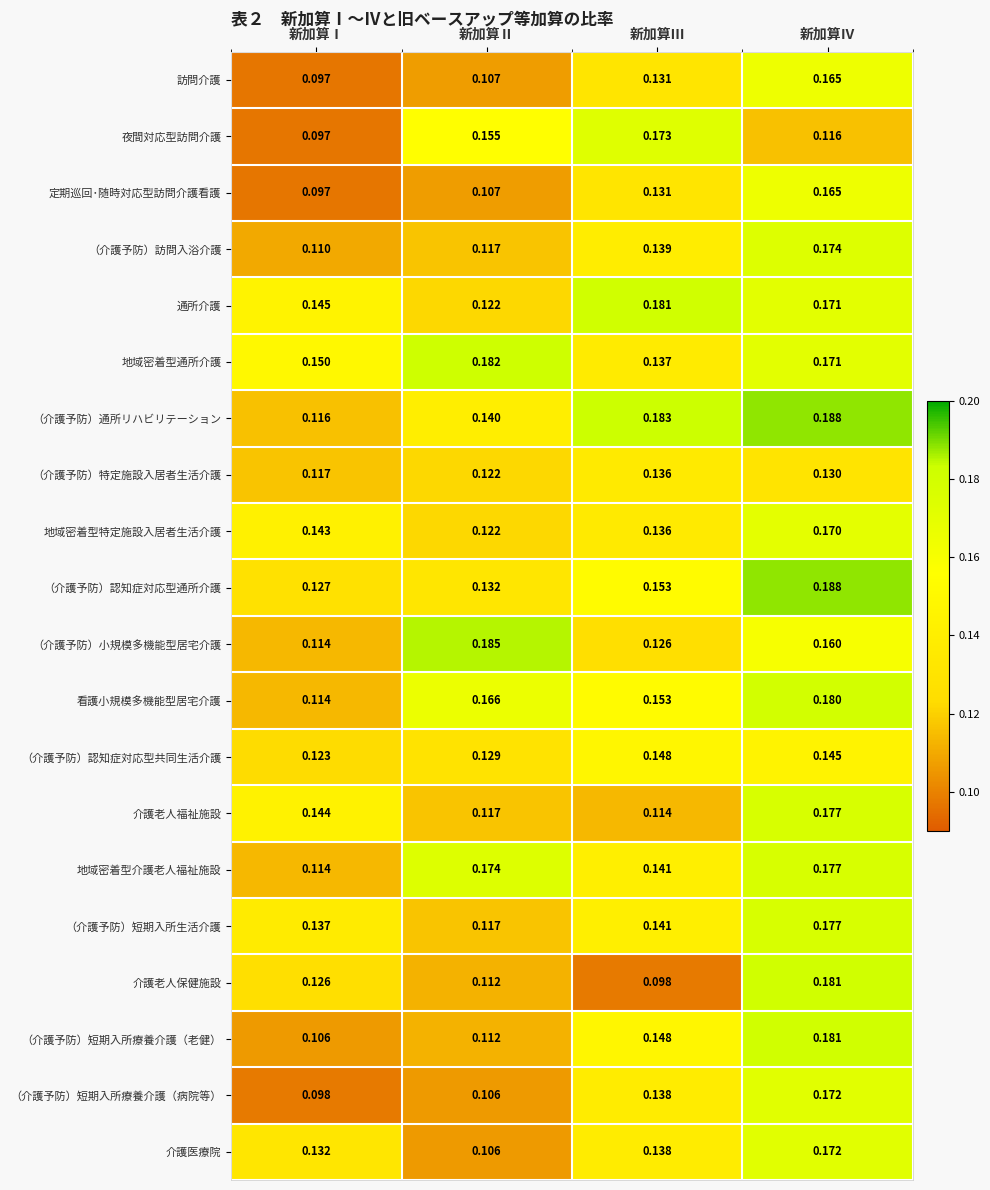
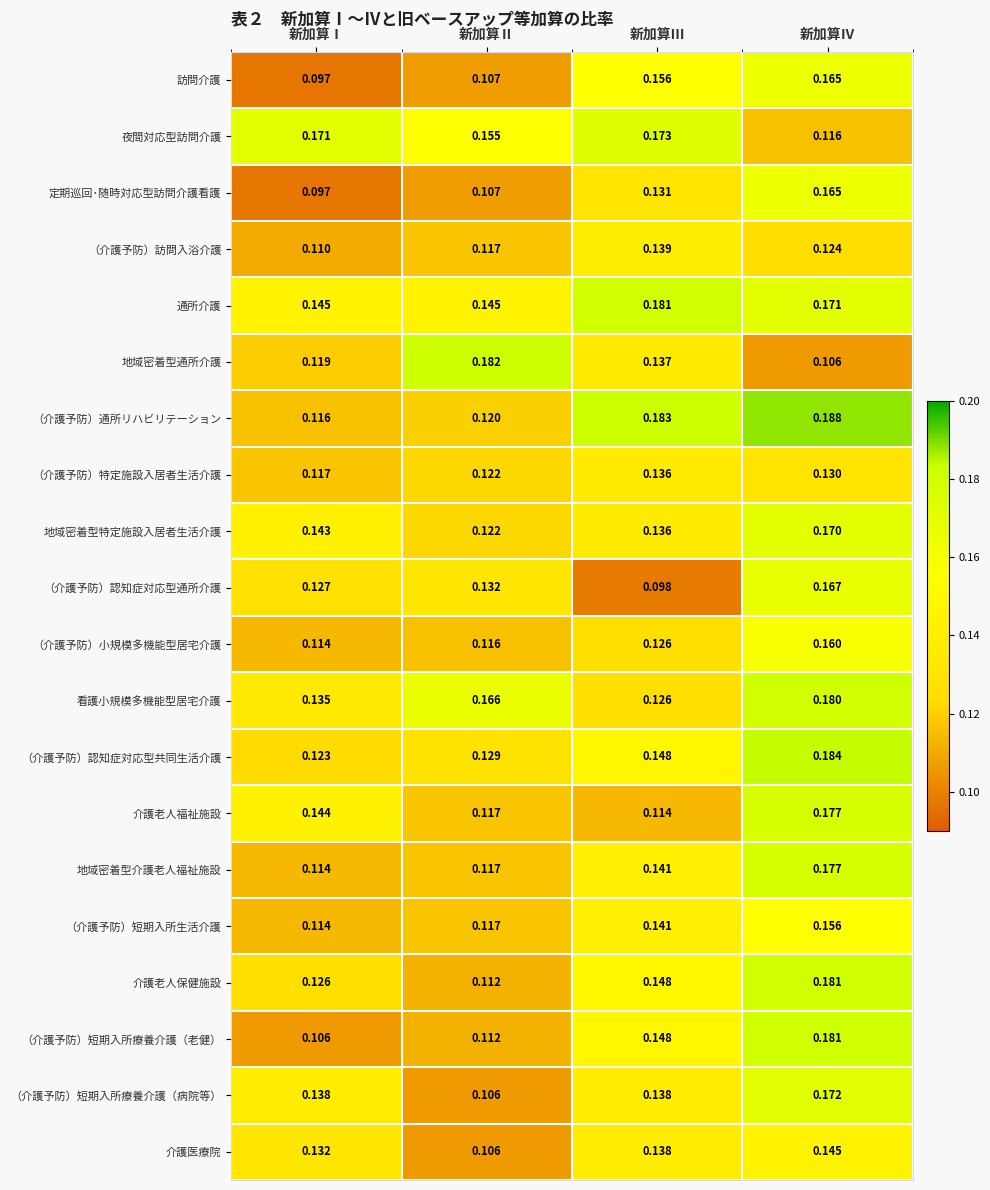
訪問介護, 新加算Ⅲ: 0.131 -> 0.156
夜間対応型訪問介護, 新加算Ⅰ: 0.097 -> 0.171
（介護予防）訪問入浴介護, 新加算Ⅳ: 0.174 -> 0.124
通所介護, 新加算Ⅱ: 0.122 -> 0.145
地域密着型通所介護, 新加算Ⅰ: 0.150 -> 0.119
地域密着型通所介護, 新加算Ⅳ: 0.171 -> 0.106
（介護予防）通所リハビリテーション, 新加算Ⅱ: 0.140 -> 0.120
（介護予防）認知症対応型通所介護, 新加算Ⅲ: 0.153 -> 0.098
（介護予防）認知症対応型通所介護, 新加算Ⅳ: 0.188 -> 0.167
（介護予防）小規模多機能型居宅介護, 新加算Ⅱ: 0.185 -> 0.116
看護小規模多機能型居宅介護, 新加算Ⅰ: 0.114 -> 0.135
看護小規模多機能型居宅介護, 新加算Ⅲ: 0.153 -> 0.126
（介護予防）認知症対応型共同生活介護, 新加算Ⅳ: 0.145 -> 0.184
地域密着型介護老人福祉施設, 新加算Ⅱ: 0.174 -> 0.117
（介護予防）短期入所生活介護, 新加算Ⅰ: 0.137 -> 0.114
（介護予防）短期入所生活介護, 新加算Ⅳ: 0.177 -> 0.156
介護老人保健施設, 新加算Ⅲ: 0.098 -> 0.148
（介護予防）短期入所療養介護（病院等）, 新加算Ⅰ: 0.098 -> 0.138
介護医療院, 新加算Ⅳ: 0.172 -> 0.145
